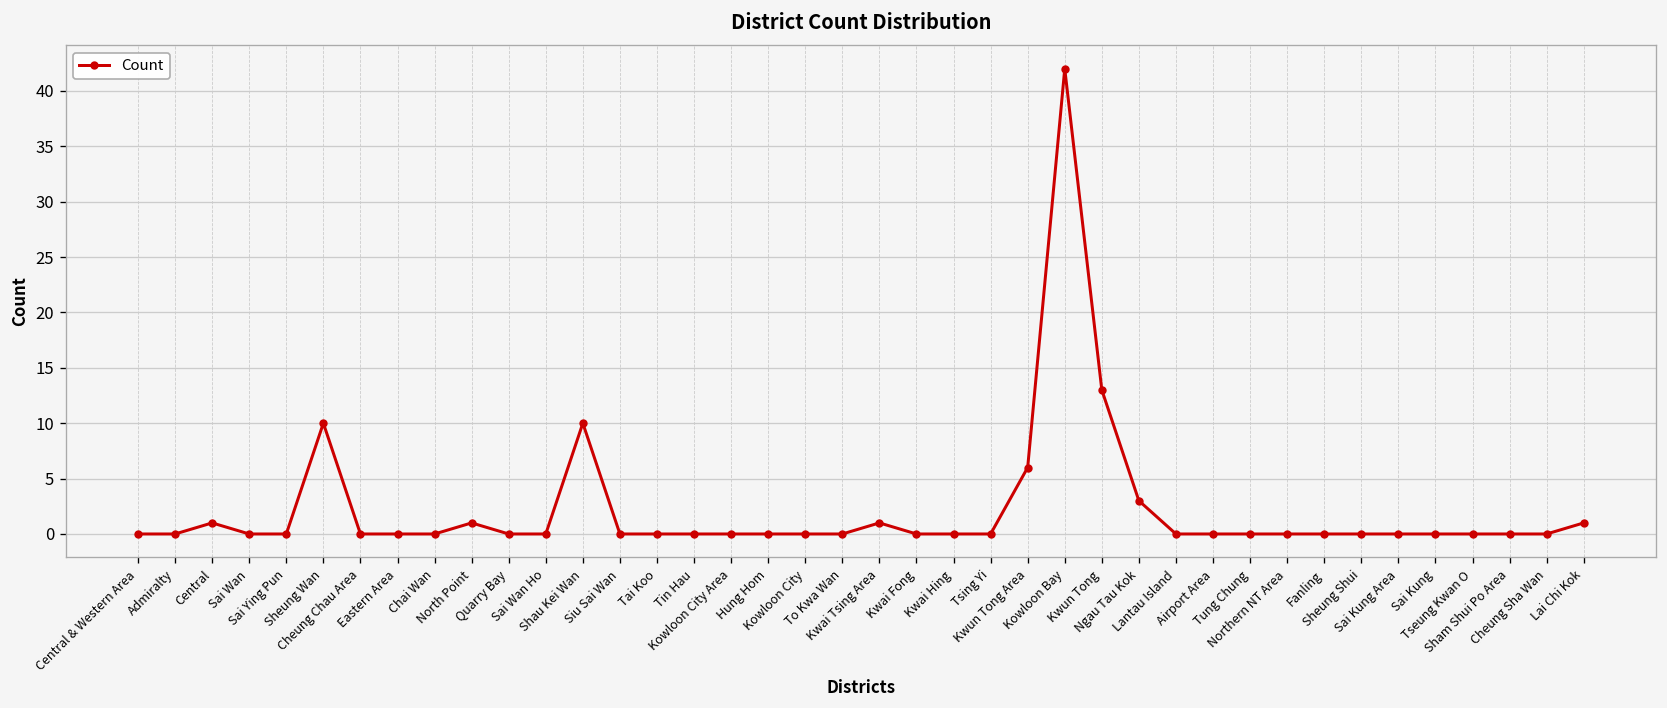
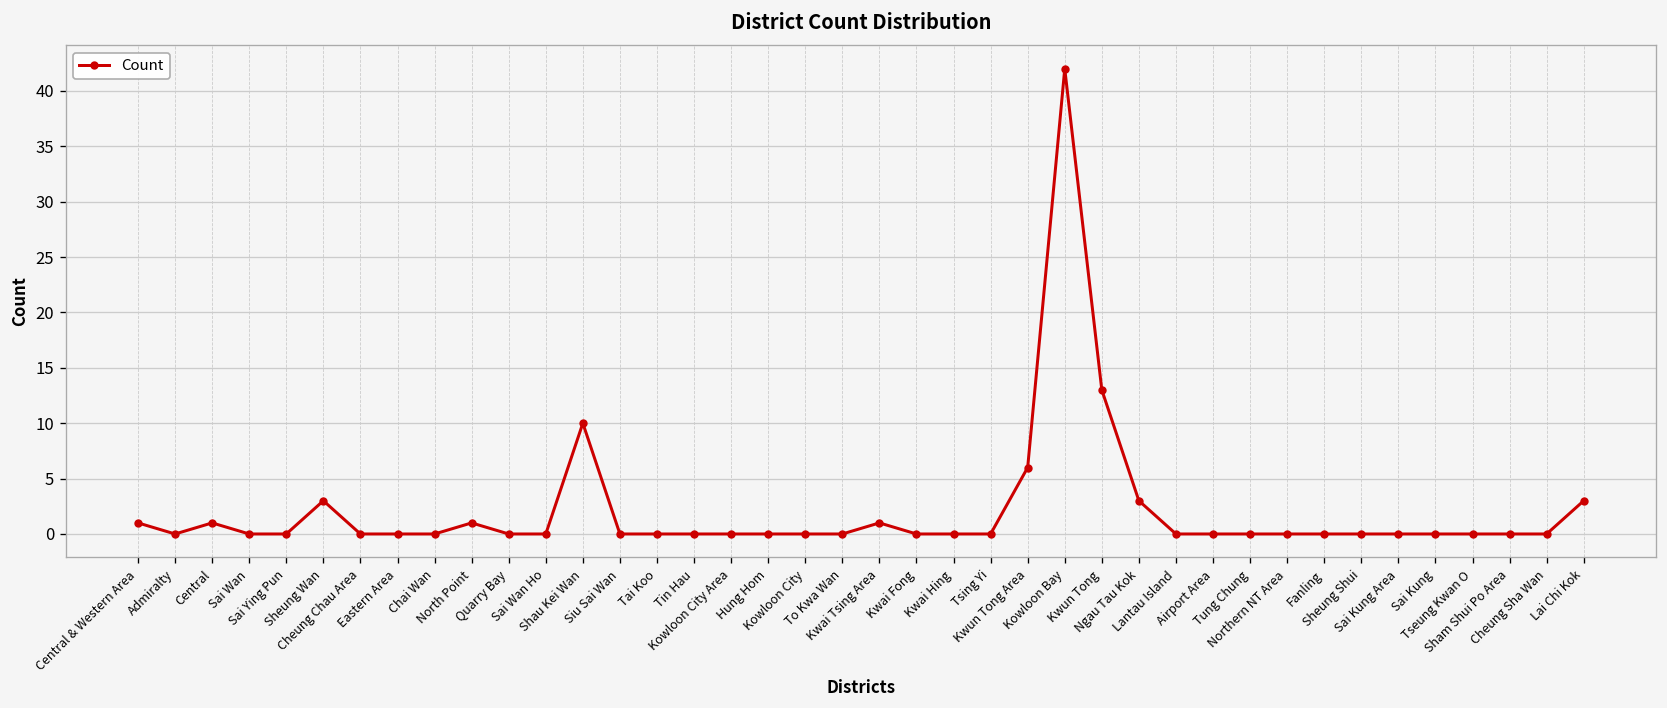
Central & Western Area: 0 -> 1
Sheung Wan: 10 -> 3
Lai Chi Kok: 1 -> 3
